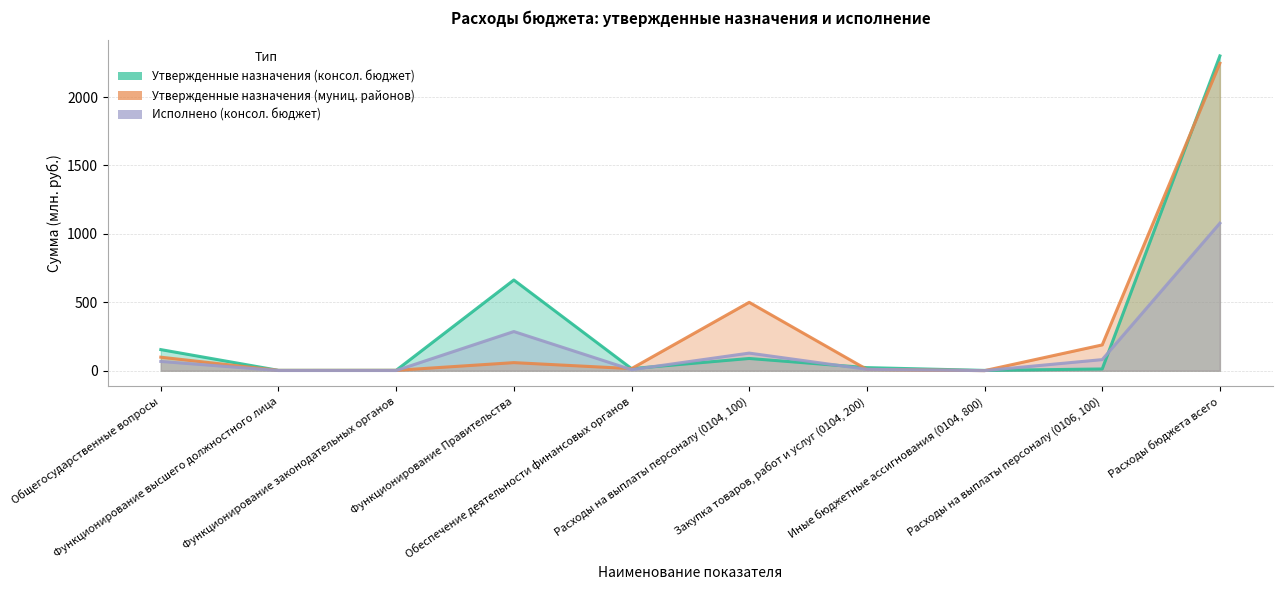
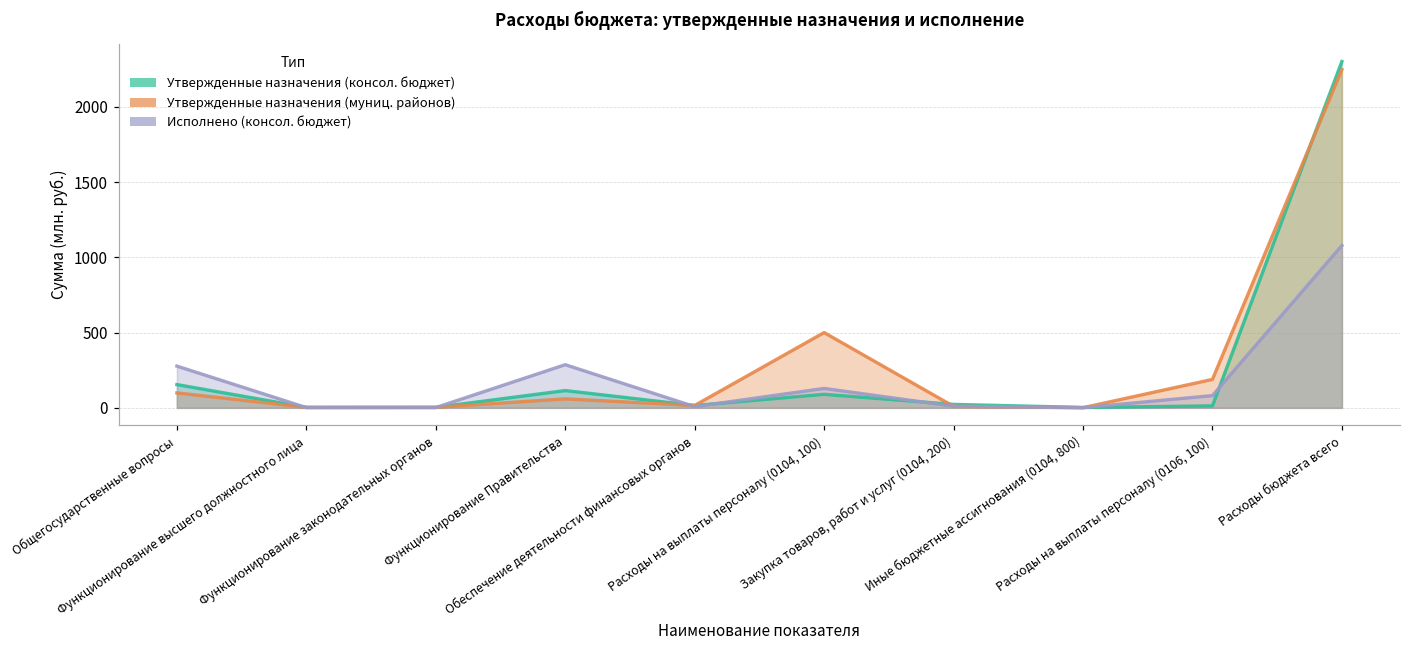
Исполнено (консол. бюджет), Общегосударственные вопросы: 70 -> 280
Утвержденные назначения (консол. бюджет), Функционирование Правительства: 660 -> 110
